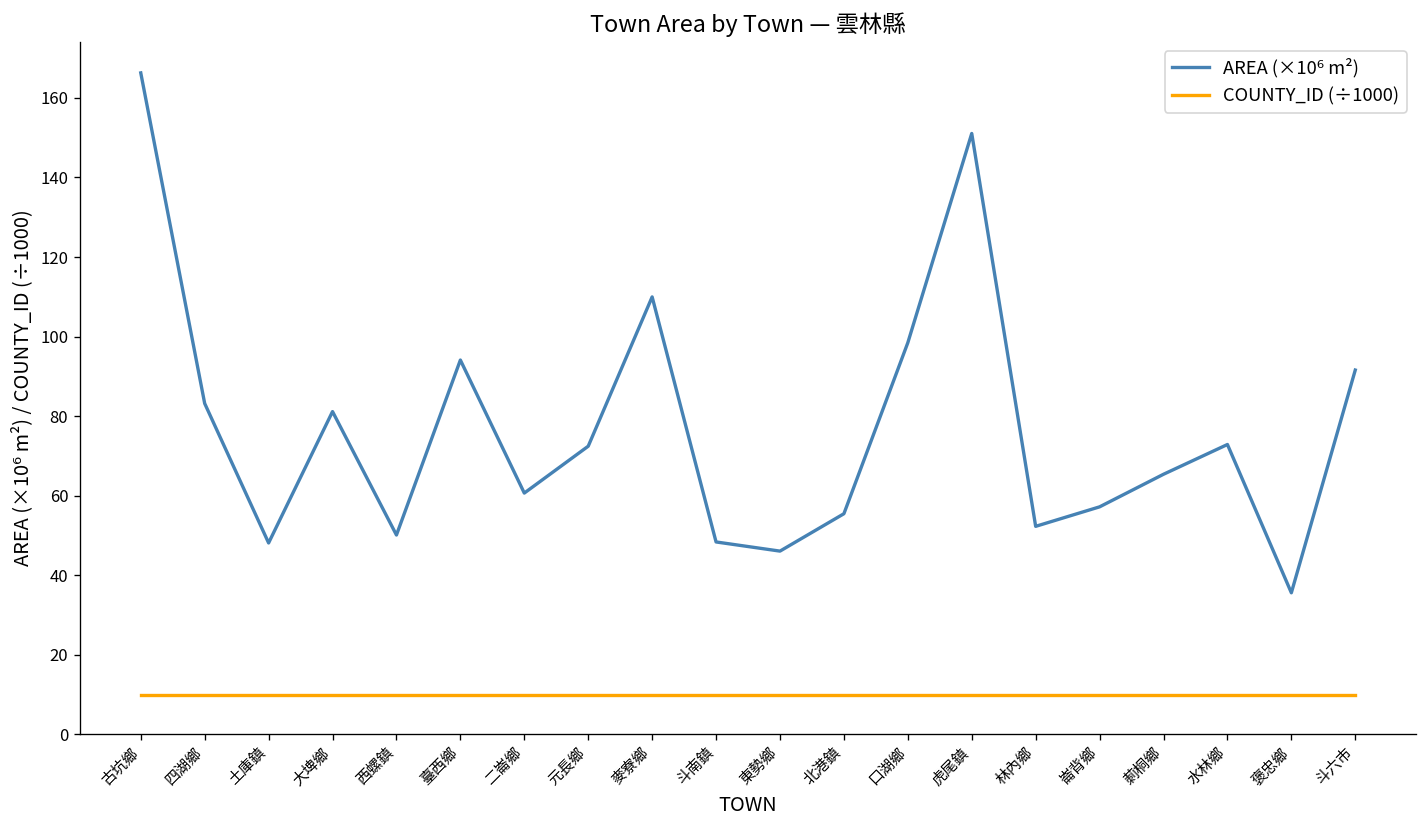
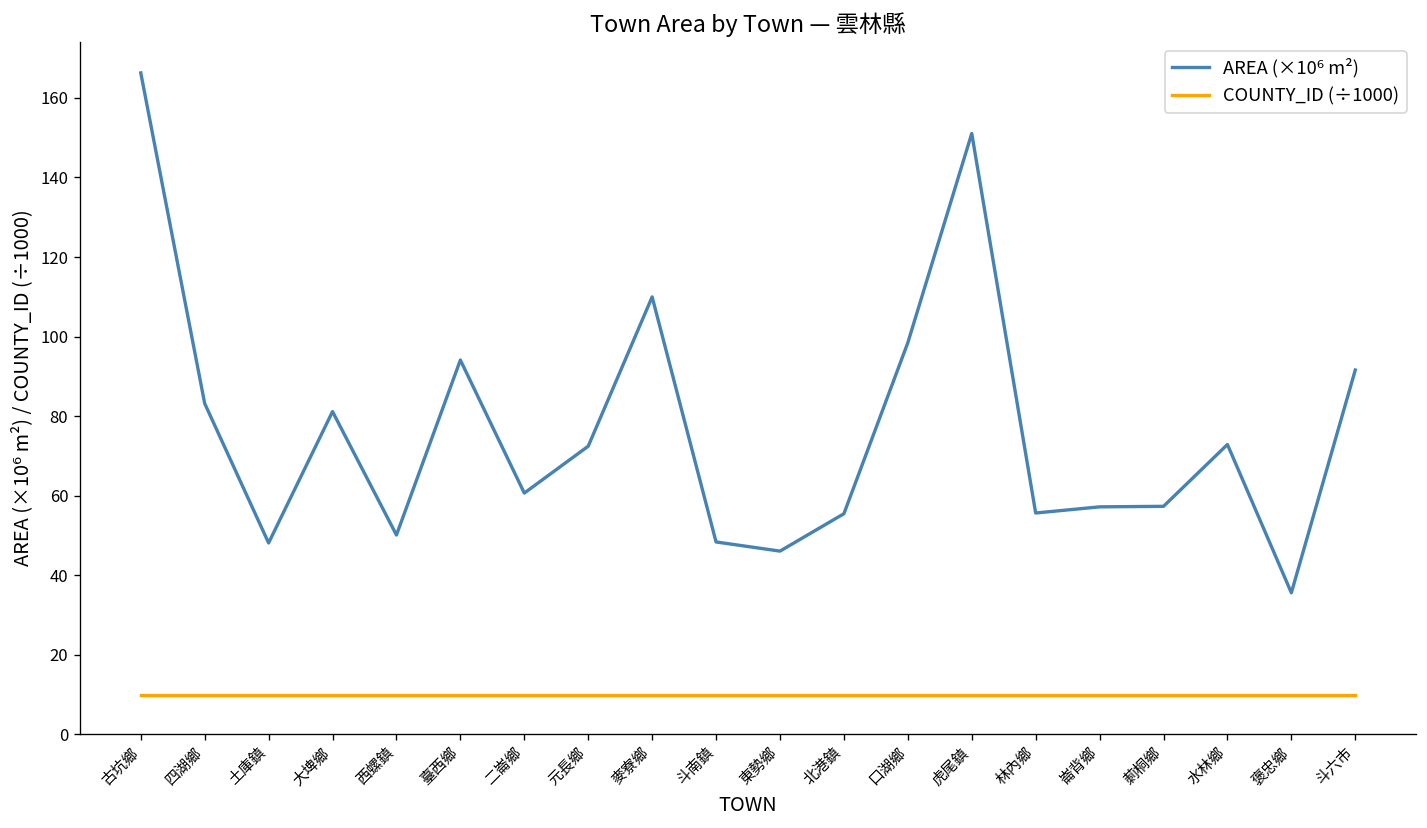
AREA (×10⁶ m²), 林內鄉: 52 -> 56
AREA (×10⁶ m²), 莿桐鄉: 65 -> 57
